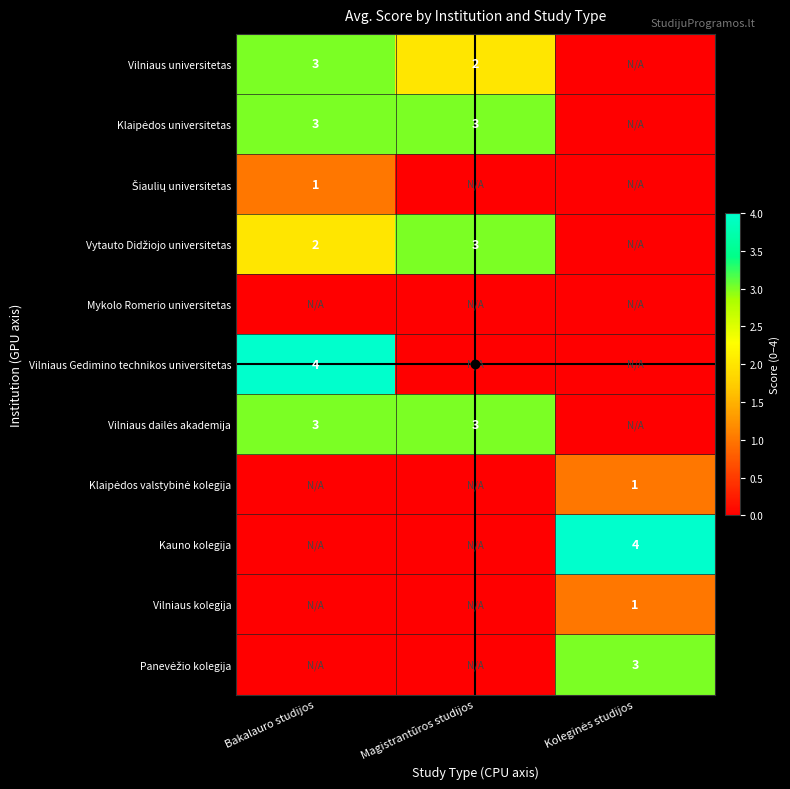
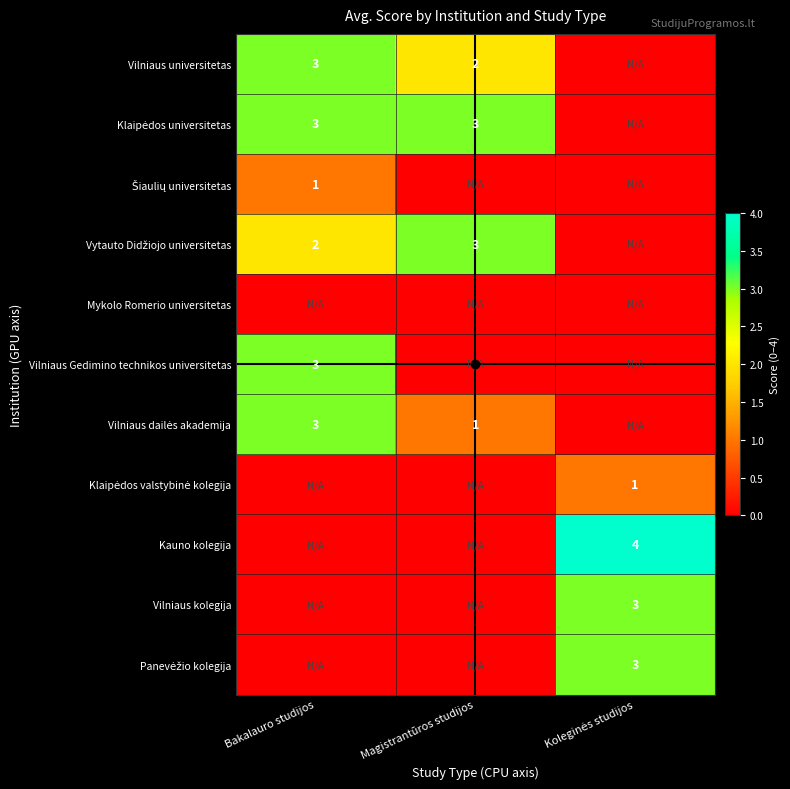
Vilniaus Gedimino technikos universitetas, Bakalauro studijos: 4 -> 3
Vilniaus dailės akademija, Magistrantūros studijos: 3 -> 1
Vilniaus kolegija, Koleginės studijos: 1 -> 3
